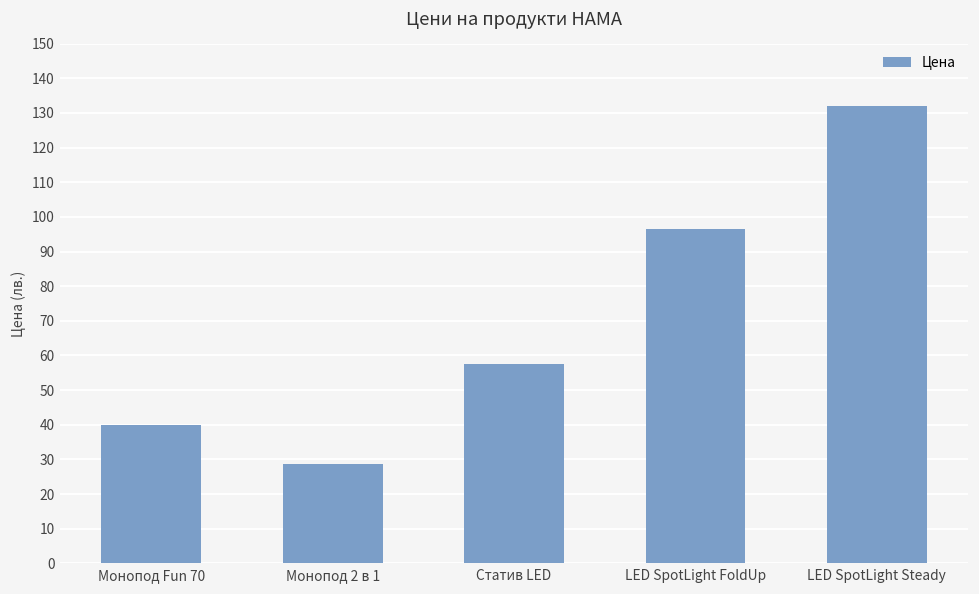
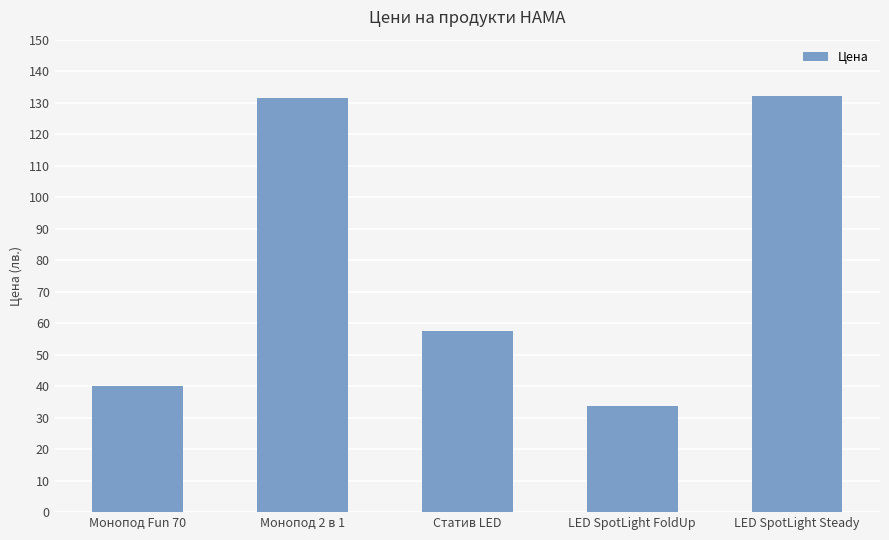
Монопод 2 в 1: 29 -> 132
LED SpotLight FoldUp: 97 -> 34
